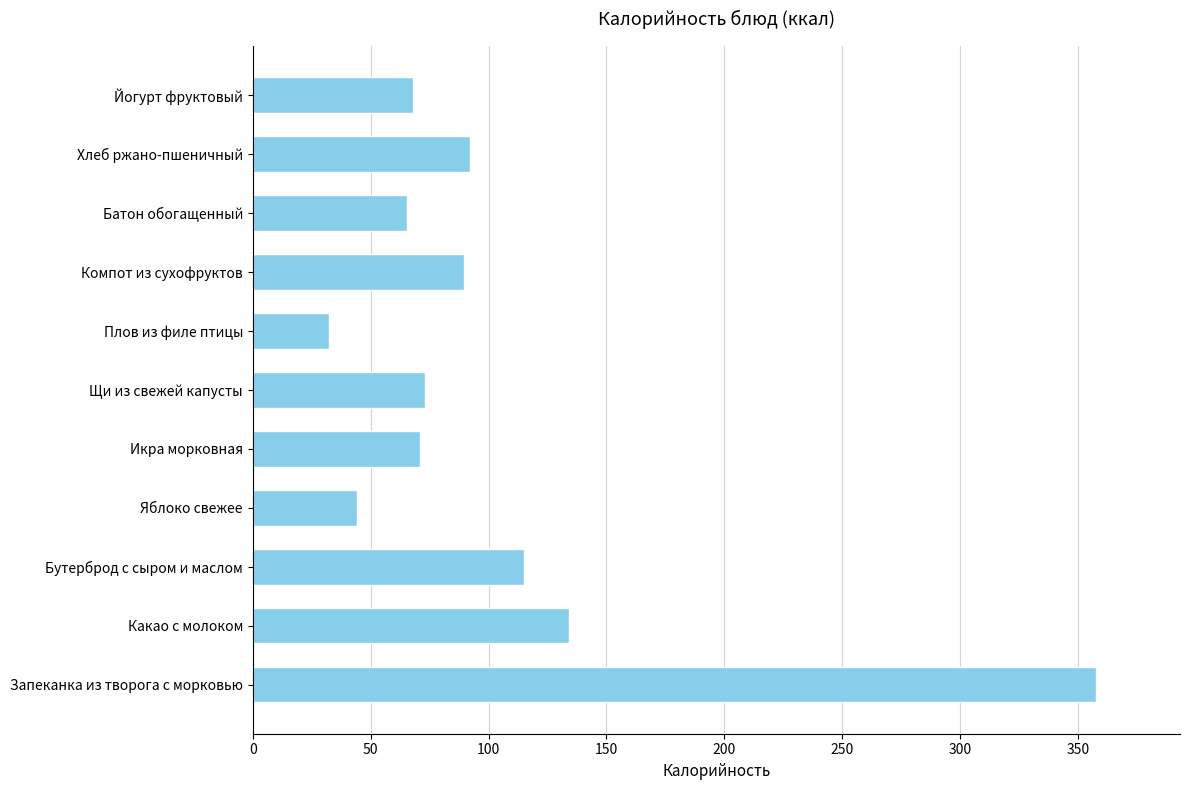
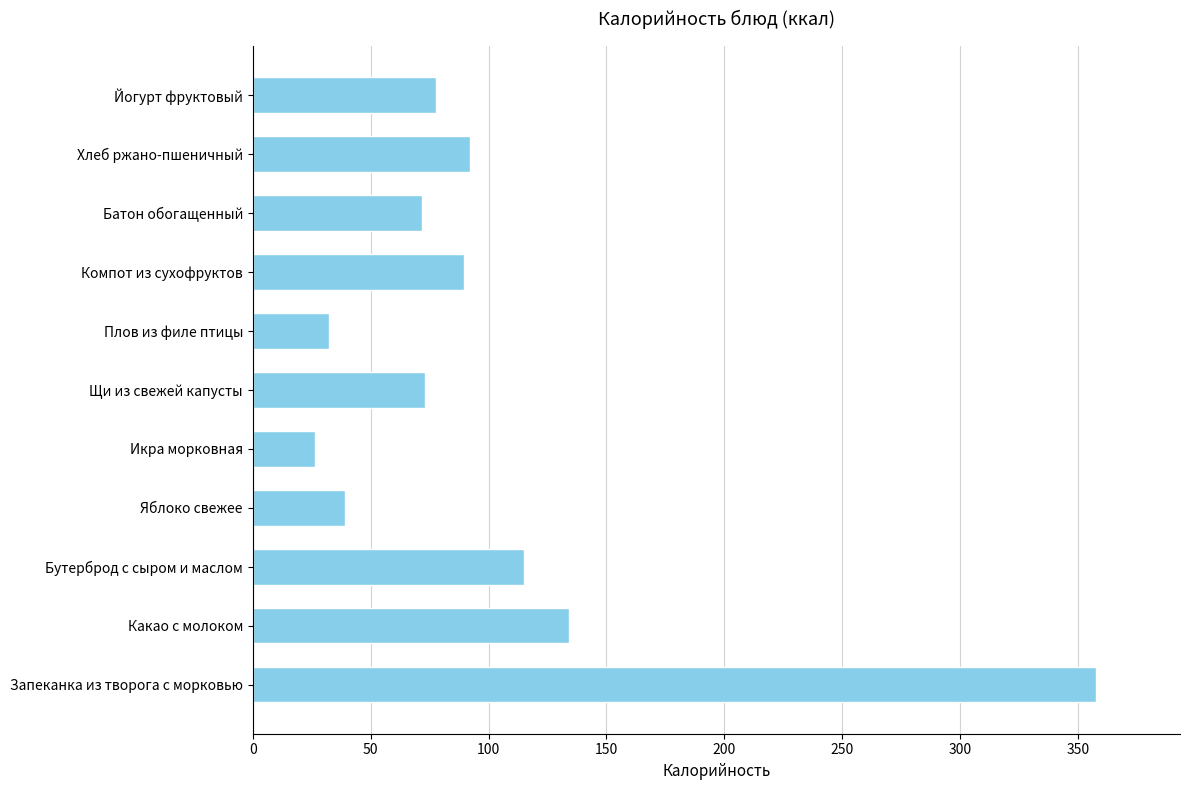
Йогурт фруктовый: 68 -> 78
Батон обогащенный: 65 -> 72
Икра морковная: 71 -> 26
Яблоко свежее: 44 -> 39
